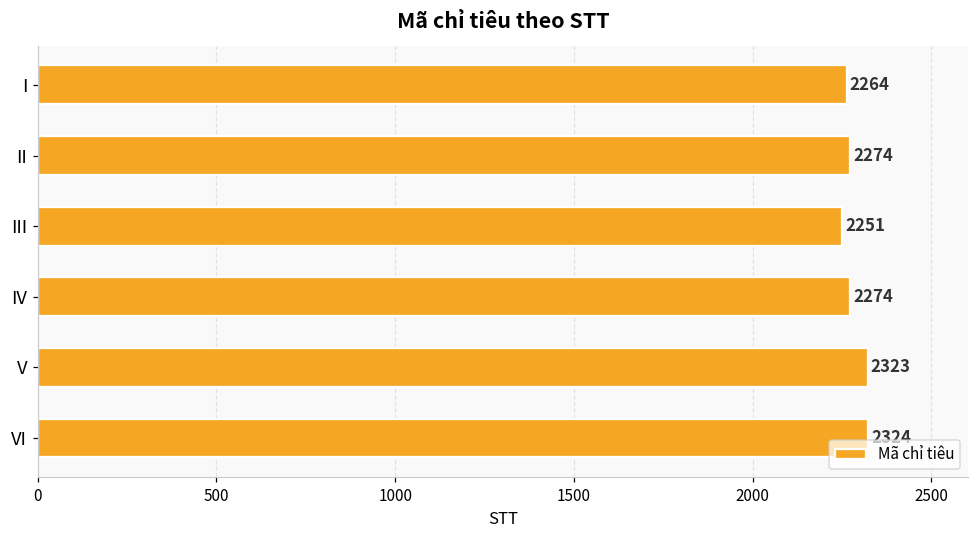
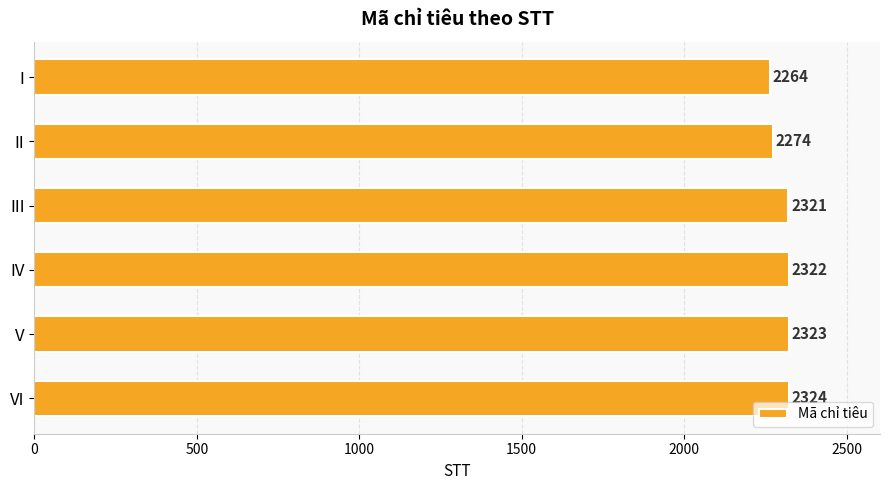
III: 2251 -> 2321
IV: 2274 -> 2322
